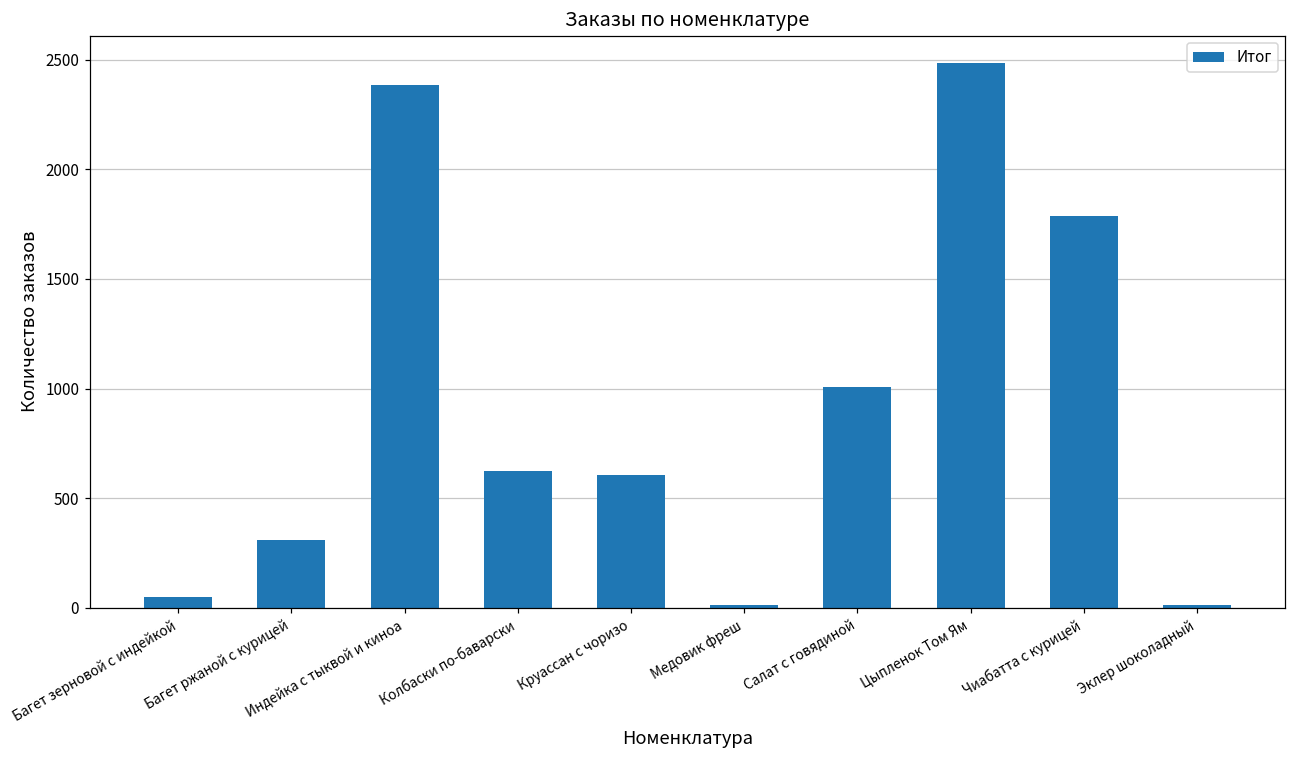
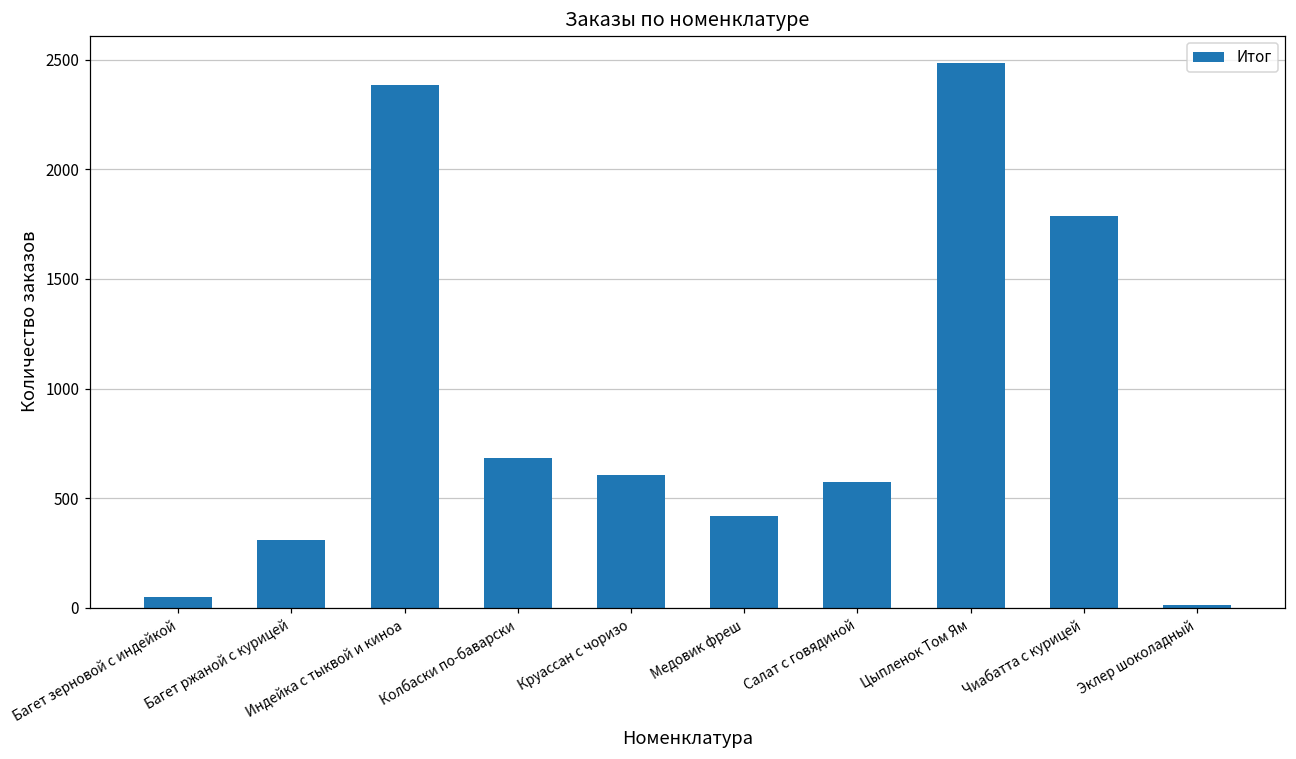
Колбаски по-баварски: 620 -> 680
Медовик фреш: 10 -> 420
Салат с говядиной: 1010 -> 570
